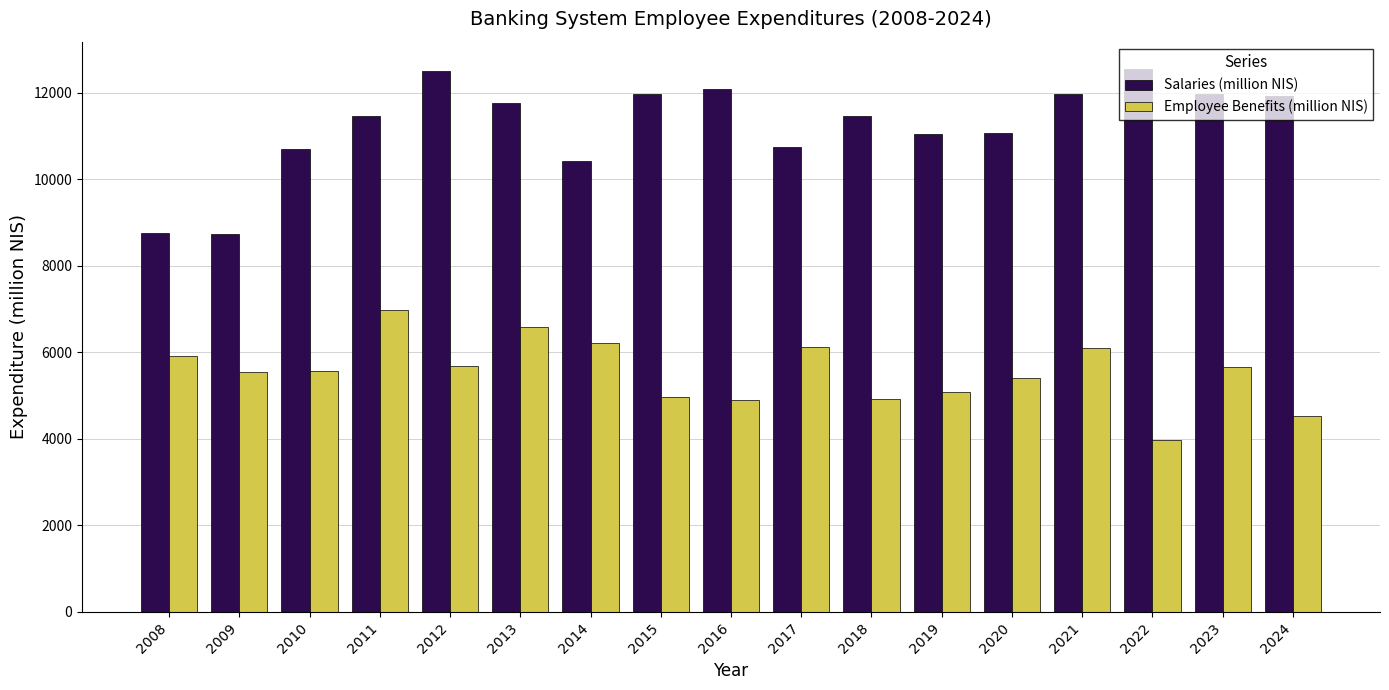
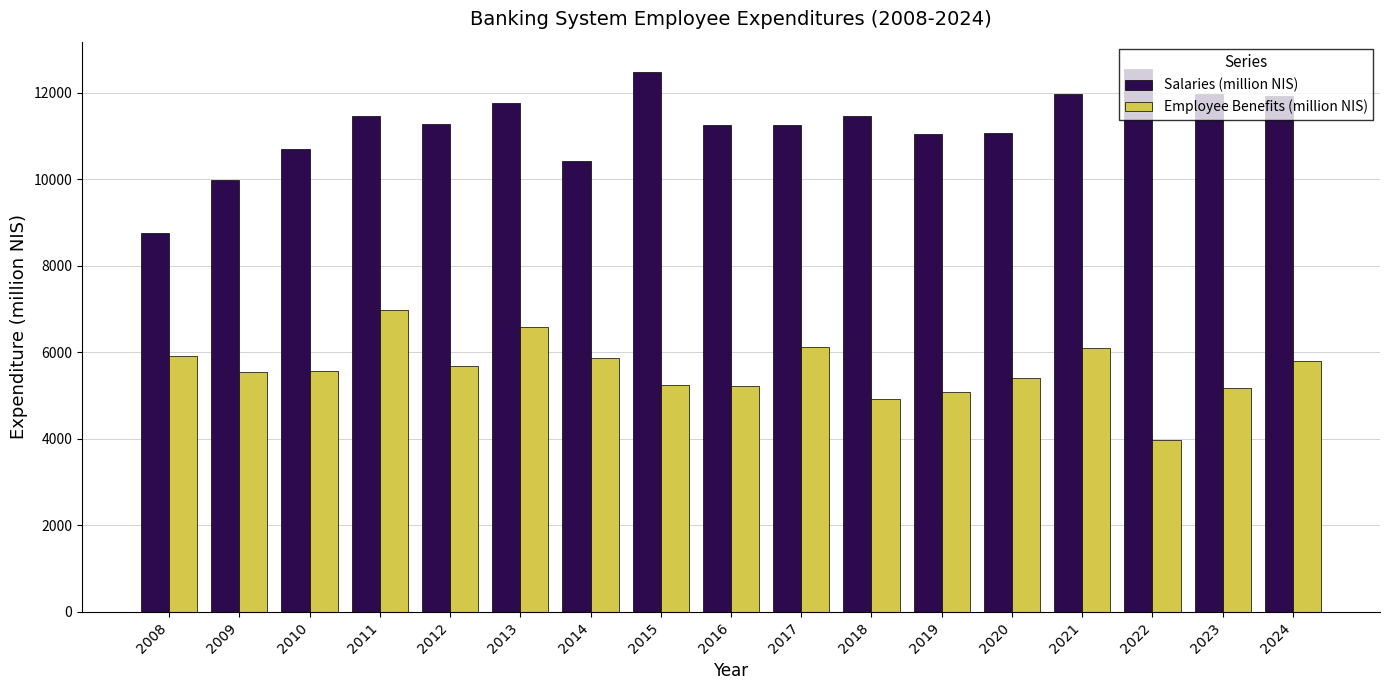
Salaries (million NIS), 2009: 8700 -> 10000
Salaries (million NIS), 2012: 12500 -> 11300
Employee Benefits (million NIS), 2014: 6200 -> 5900
Salaries (million NIS), 2015: 12000 -> 12500
Employee Benefits (million NIS), 2015: 5000 -> 5300
Salaries (million NIS), 2016: 12100 -> 11300
Employee Benefits (million NIS), 2016: 4900 -> 5200
Salaries (million NIS), 2017: 10700 -> 11200
Employee Benefits (million NIS), 2023: 5700 -> 5200
Employee Benefits (million NIS), 2024: 4500 -> 5800
